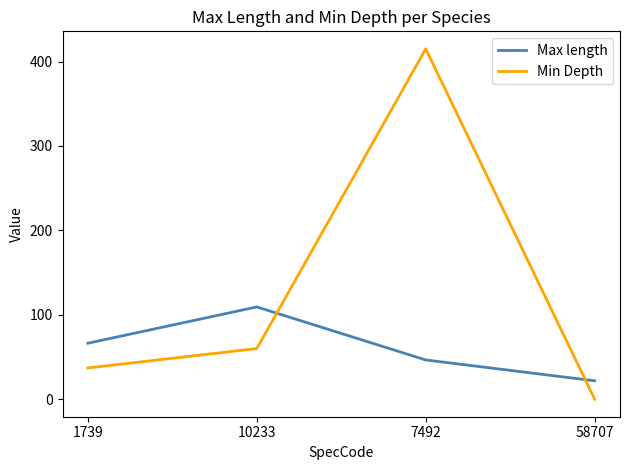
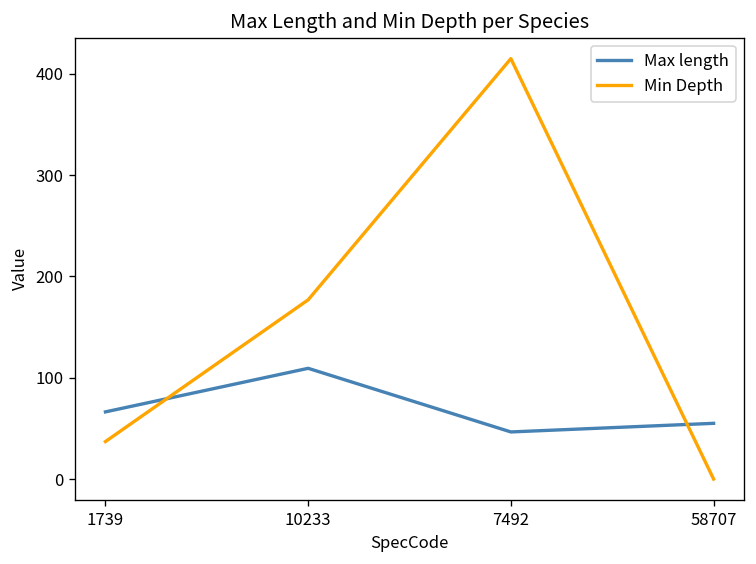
Min Depth, 10233: 60 -> 180
Max length, 58707: 20 -> 60
